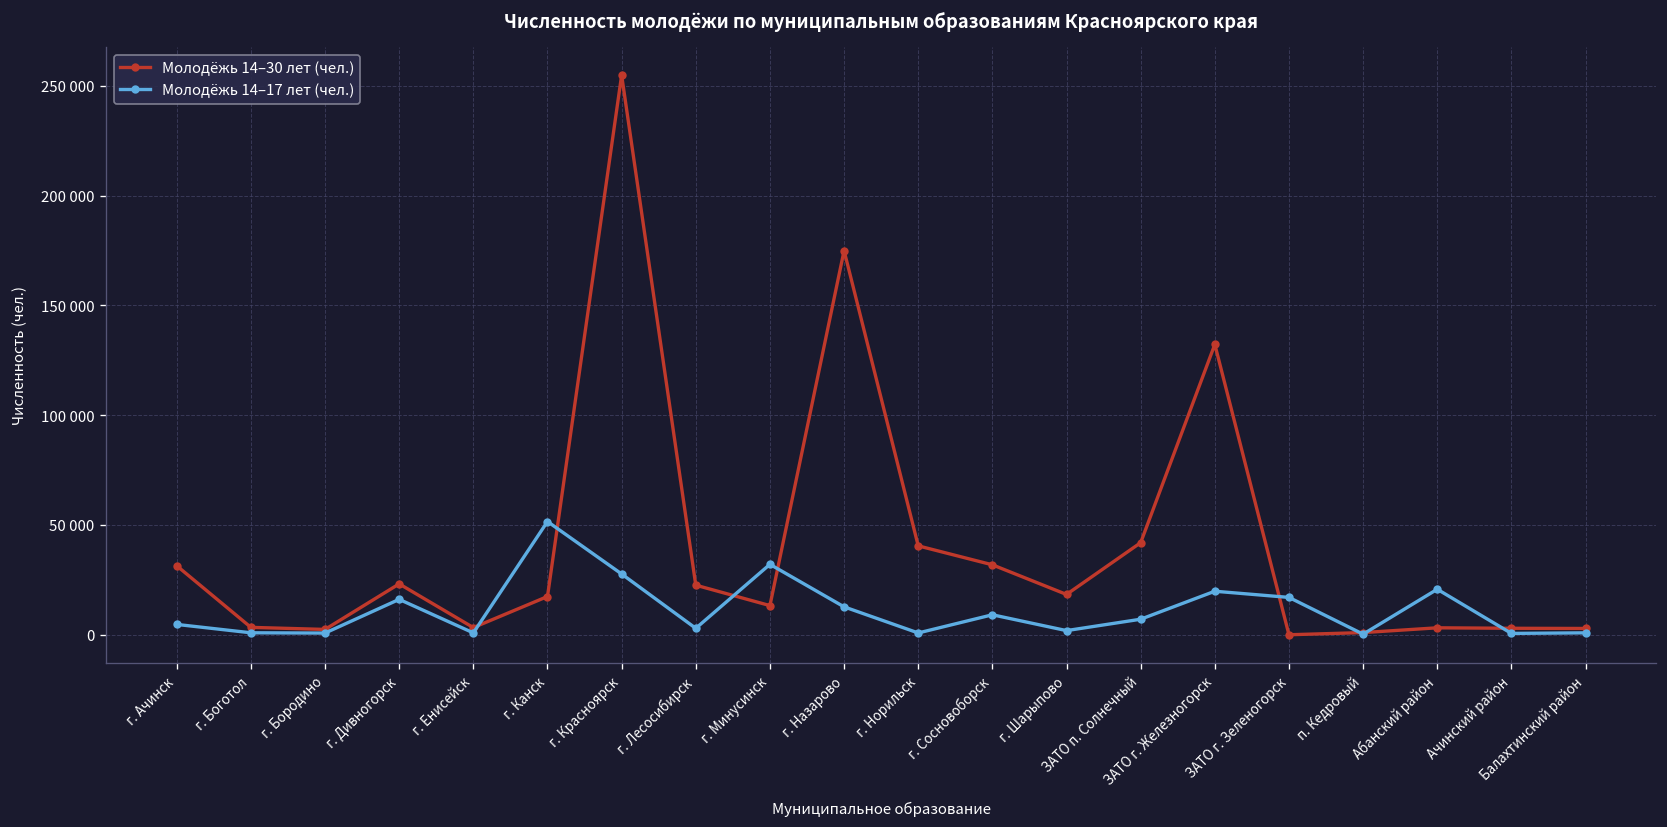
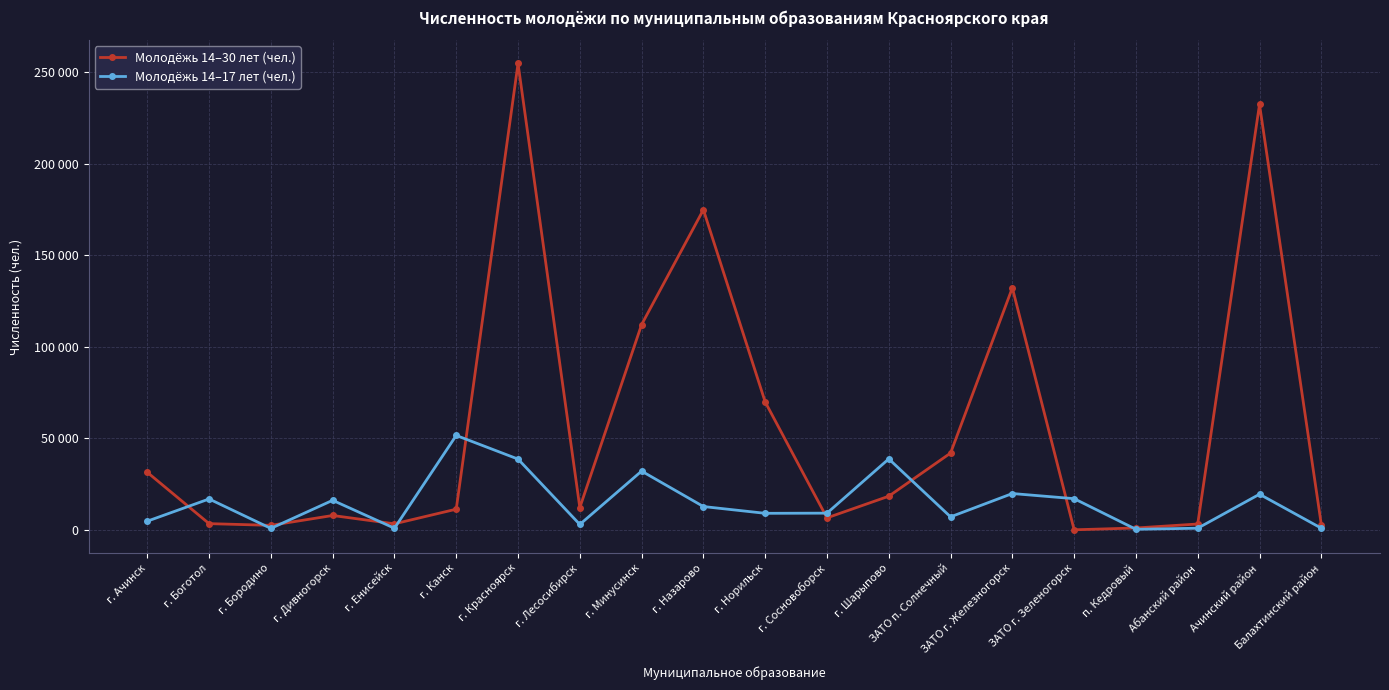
Молодёжь 14–17 лет (чел.), г. Боготол: 1000 -> 17000
Молодёжь 14–30 лет (чел.), г. Дивногорск: 23000 -> 8000
Молодёжь 14–30 лет (чел.), г. Канск: 17000 -> 11000
Молодёжь 14–17 лет (чел.), г. Красноярск: 28000 -> 39000
Молодёжь 14–30 лет (чел.), г. Лесосибирск: 23000 -> 12000
Молодёжь 14–30 лет (чел.), г. Минусинск: 13000 -> 112000
Молодёжь 14–30 лет (чел.), г. Норильск: 40000 -> 70000
Молодёжь 14–17 лет (чел.), г. Норильск: 1000 -> 9000
Молодёжь 14–30 лет (чел.), г. Сосновоборск: 32000 -> 7000
Молодёжь 14–17 лет (чел.), г. Шарыпово: 2000 -> 39000
Молодёжь 14–17 лет (чел.), Абанский район: 21000 -> 1000
Молодёжь 14–30 лет (чел.), Ачинский район: 3000 -> 232000
Молодёжь 14–17 лет (чел.), Ачинский район: 1000 -> 19000
